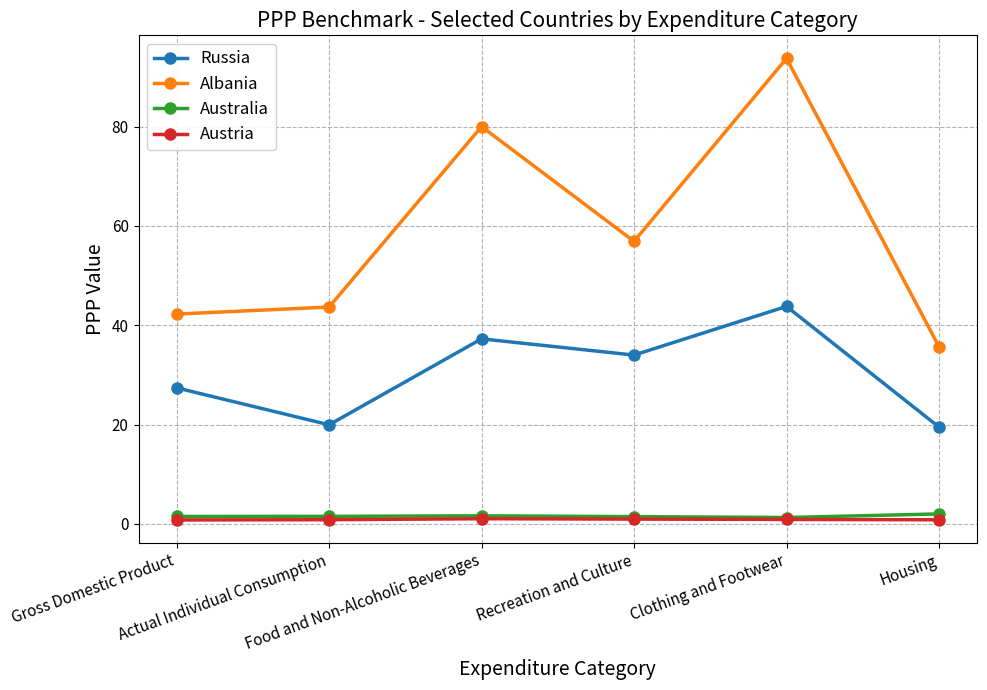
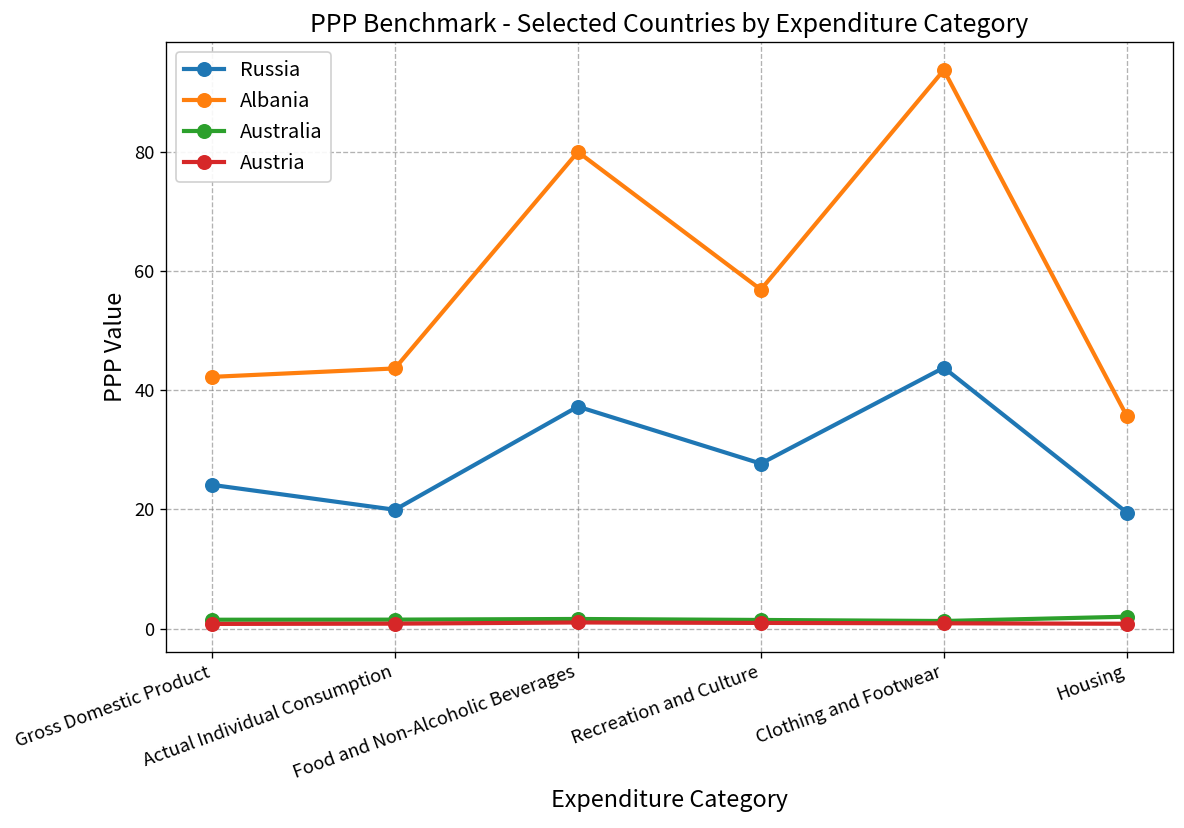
Russia, Gross Domestic Product: 27 -> 24
Russia, Recreation and Culture: 34 -> 28
